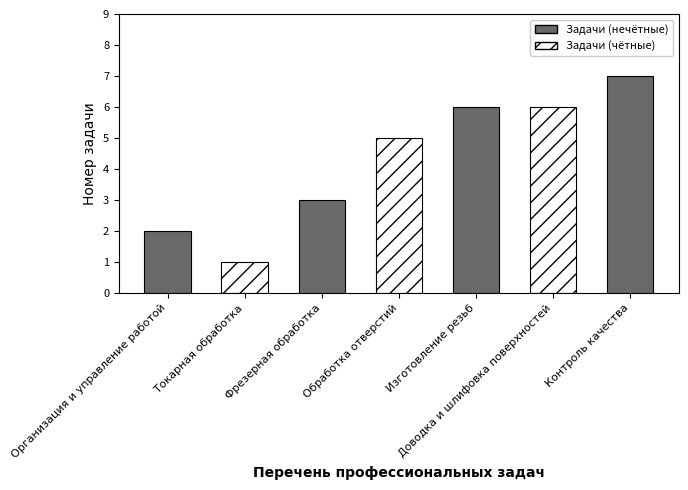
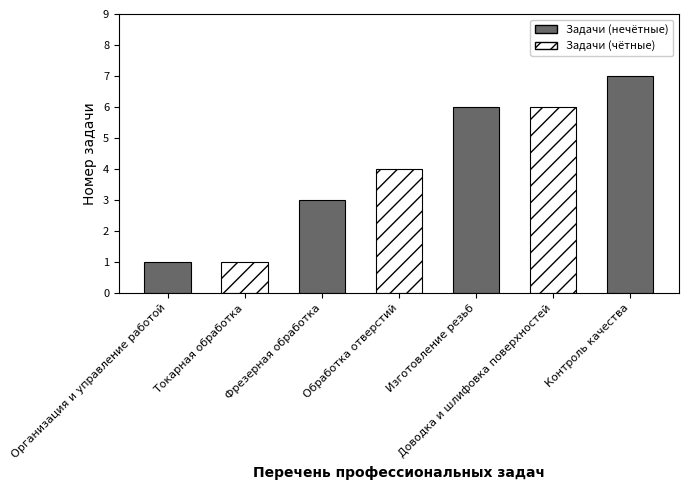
Организация и управление работой: 2 -> 1
Обработка отверстий: 5 -> 4
